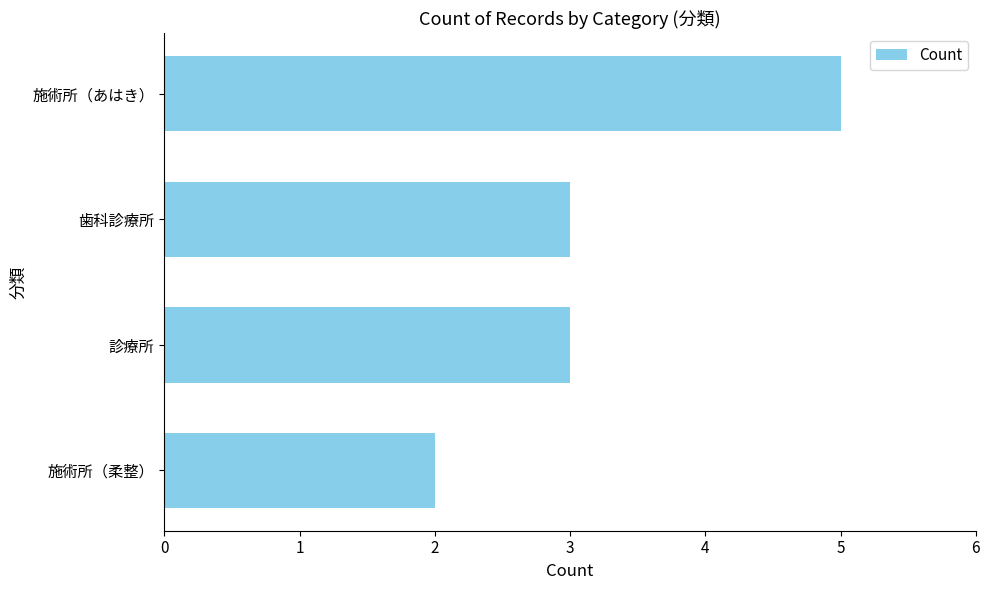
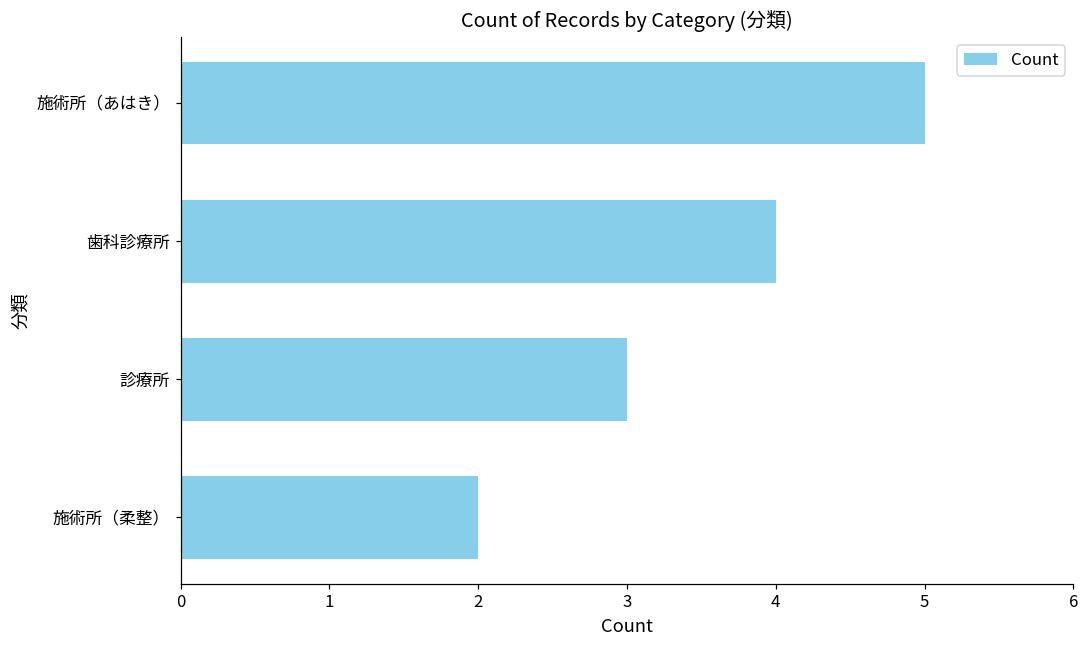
歯科診療所: 3 -> 4
